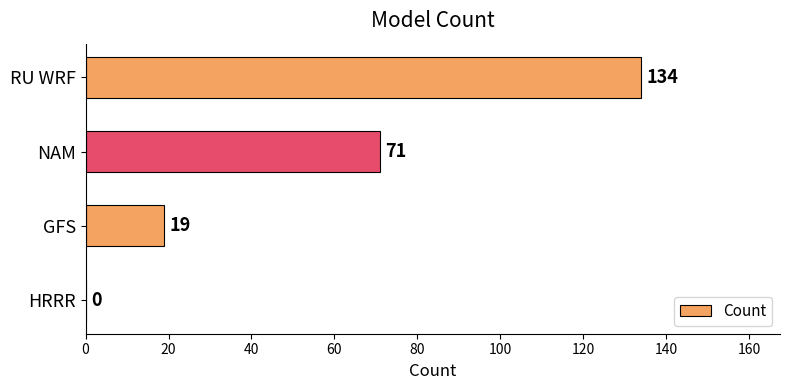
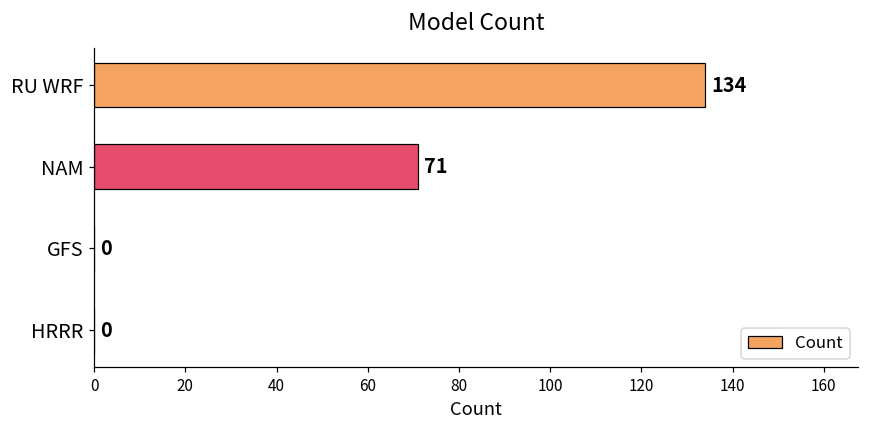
GFS: 19 -> 0
